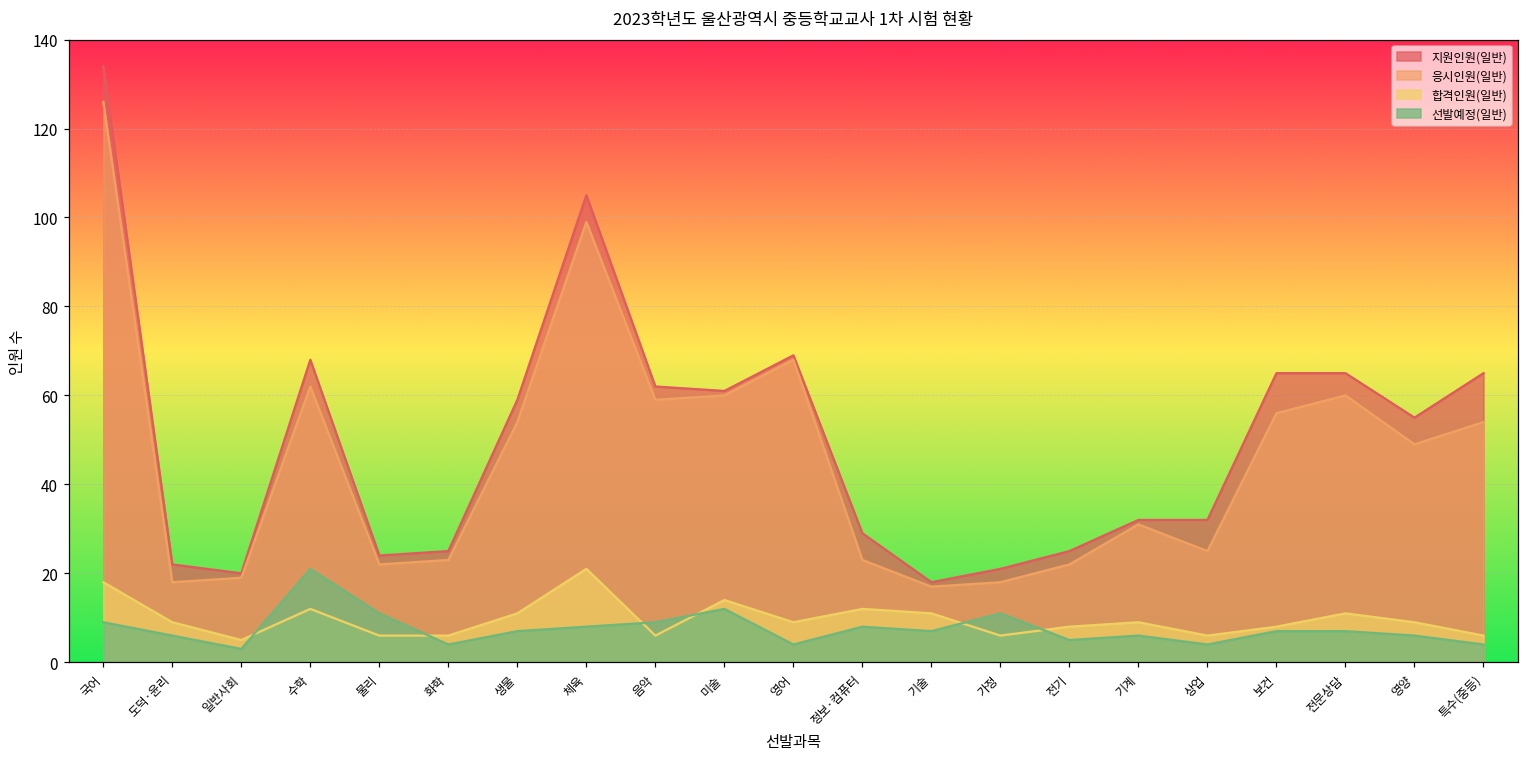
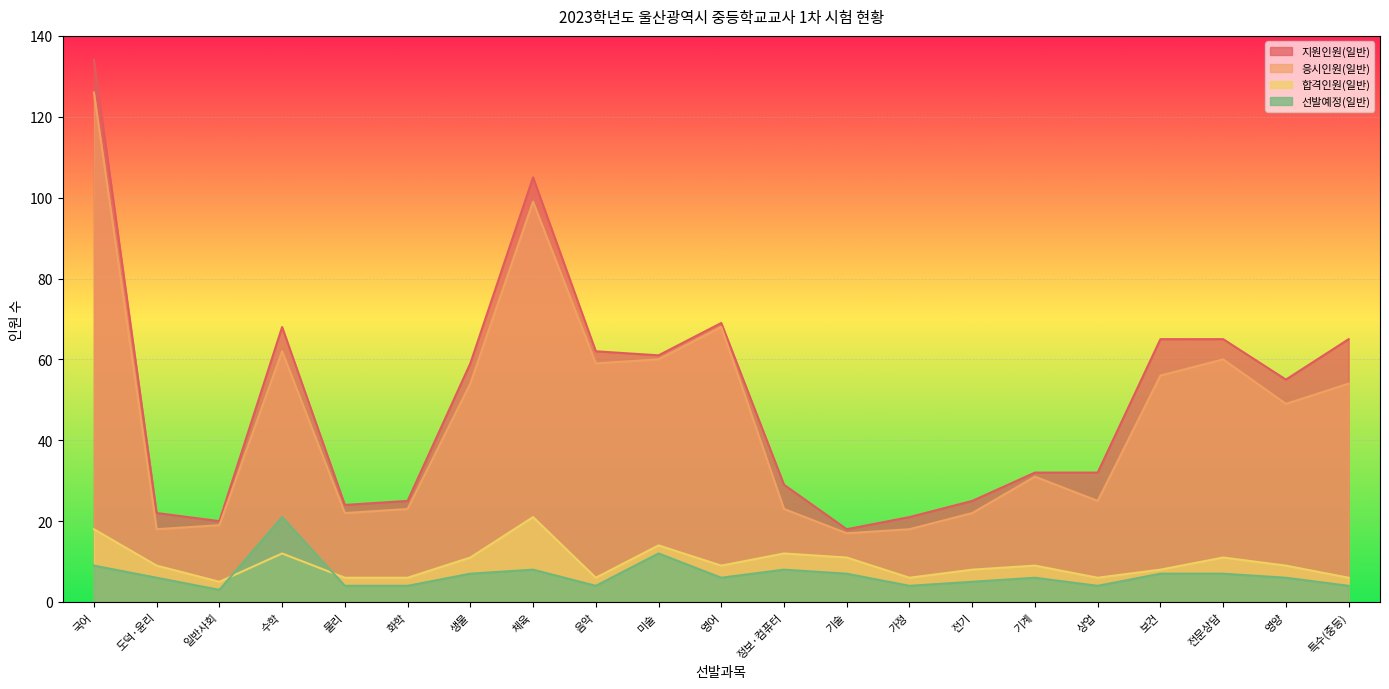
선발예정(일반), 물리: 11 -> 4
선발예정(일반), 음악: 9 -> 4
선발예정(일반), 영어: 4 -> 6
선발예정(일반), 가정: 11 -> 4
